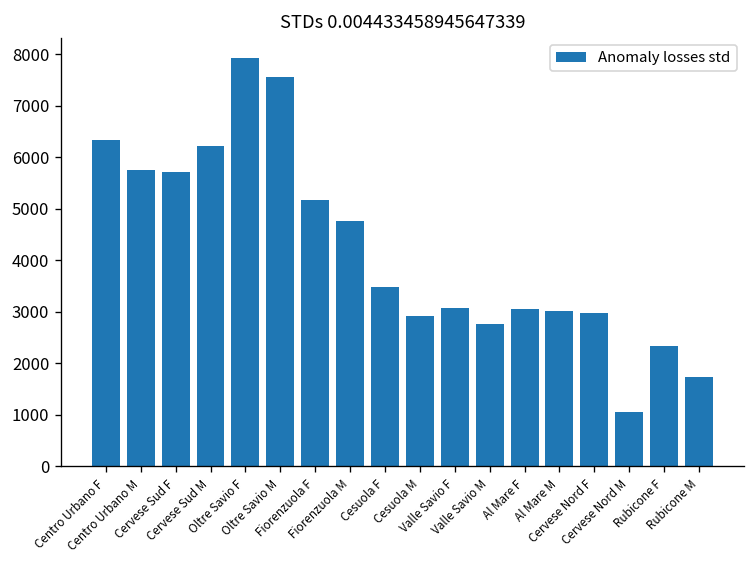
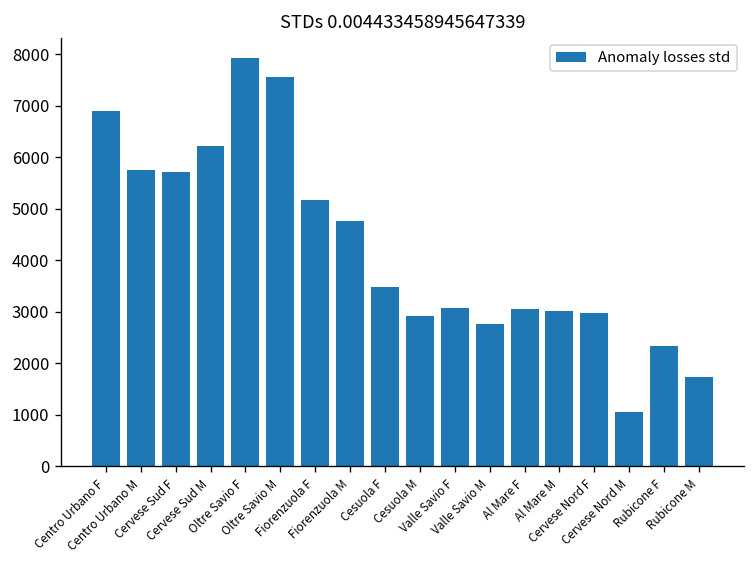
Centro Urbano F: 6300 -> 6900
